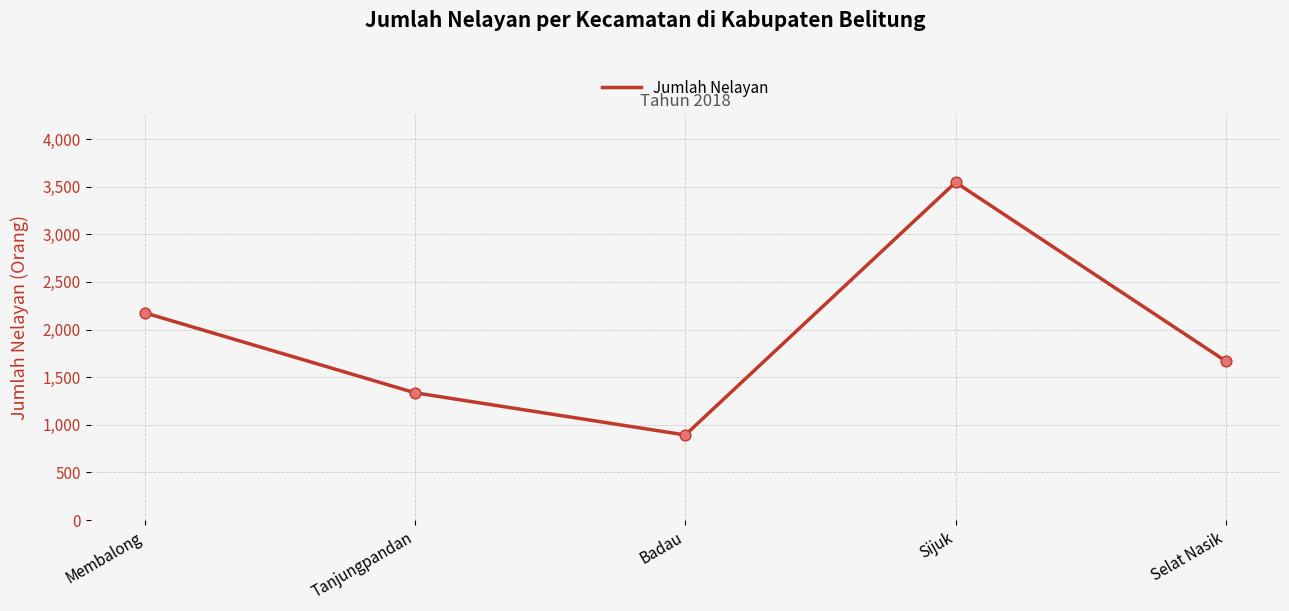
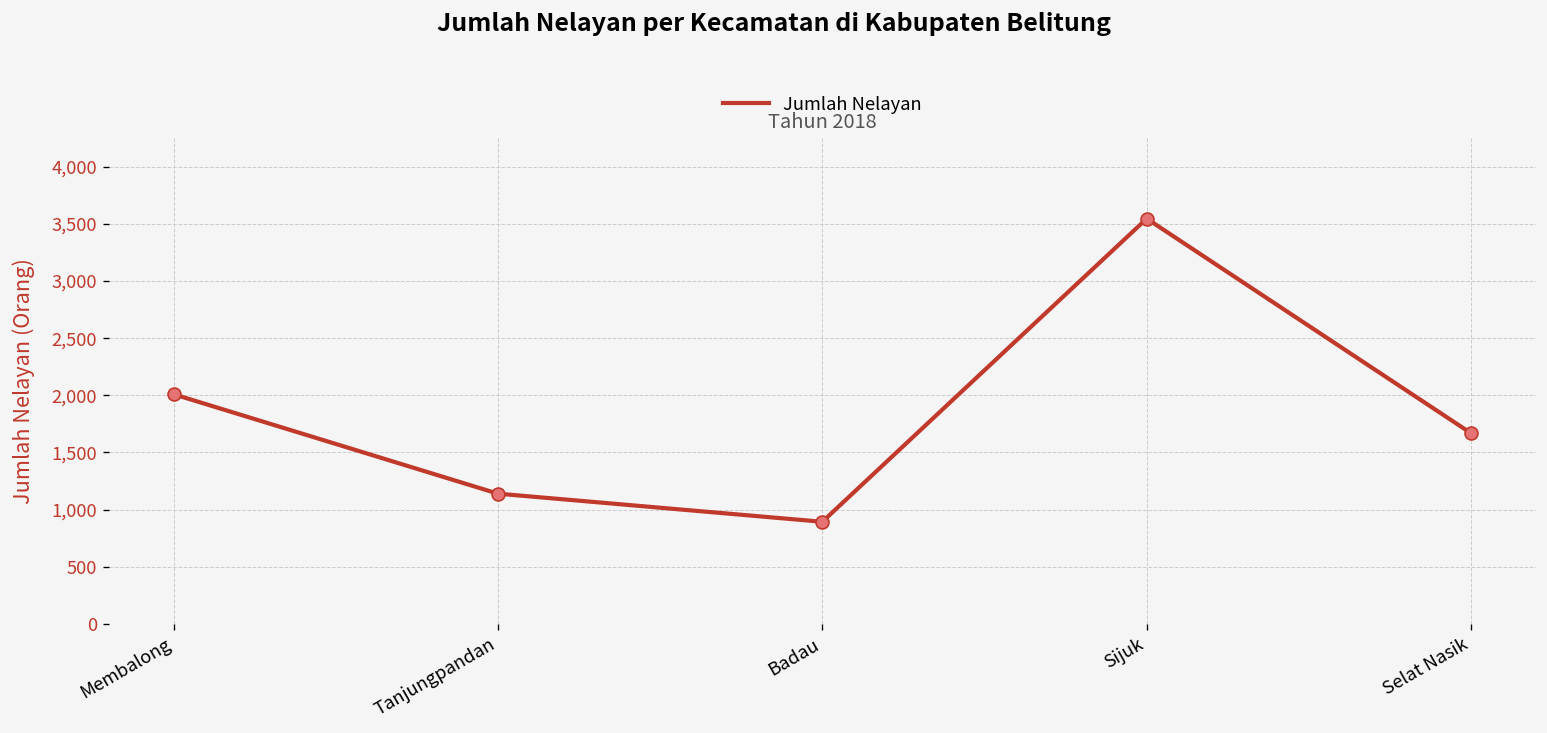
Membalong: 2,200 -> 2,000
Tanjungpandan: 1,300 -> 1,100
